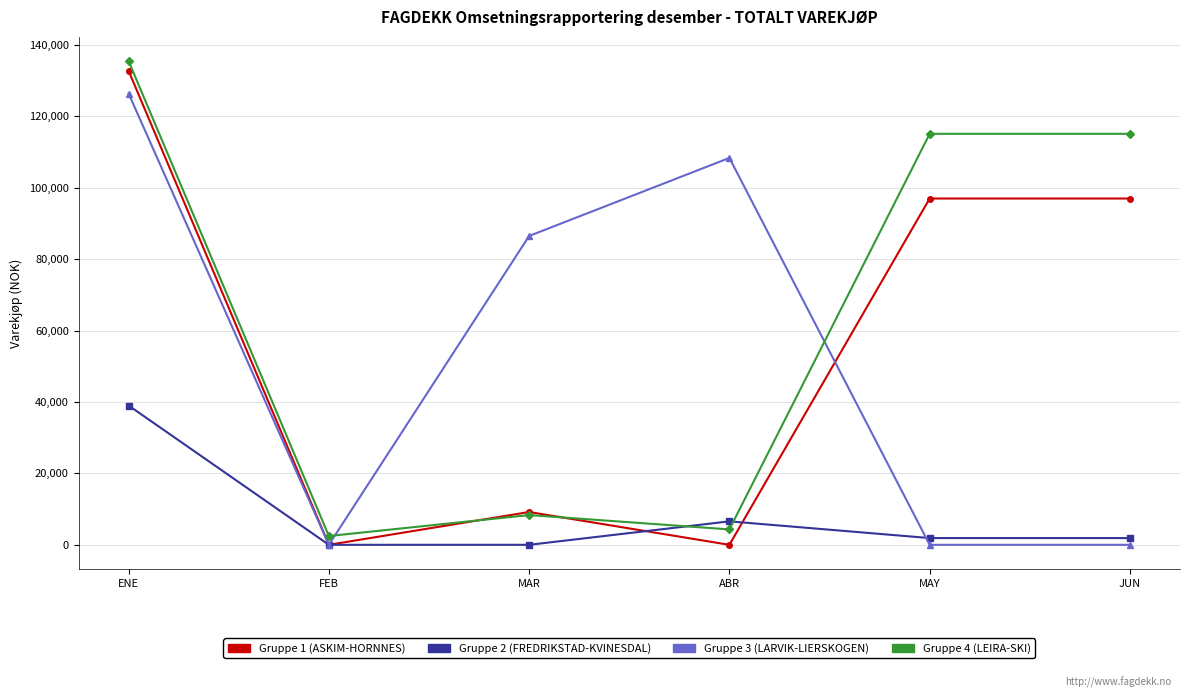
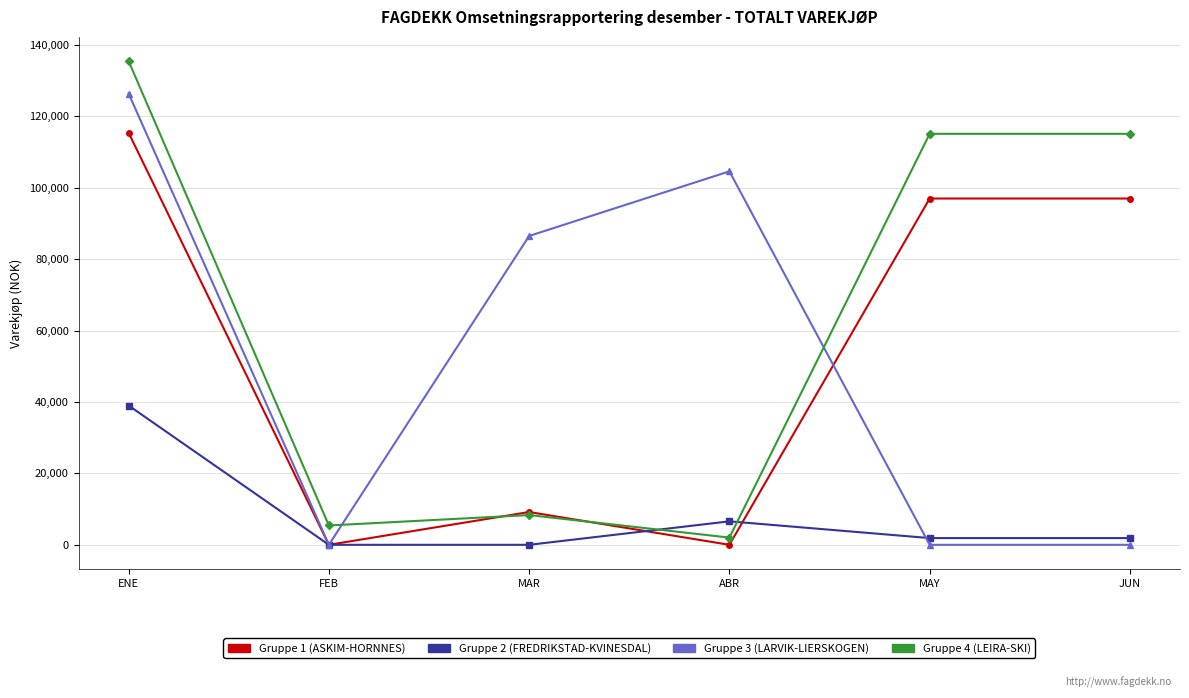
Gruppe 1 (ASKIM-HORNNES), ENE: 133,000 -> 115,000
Gruppe 4 (LEIRA-SKI), FEB: 2,000 -> 5,000
Gruppe 3 (LARVIK-LIERSKOGEN), ABR: 108,000 -> 105,000
Gruppe 4 (LEIRA-SKI), ABR: 4,000 -> 2,000
